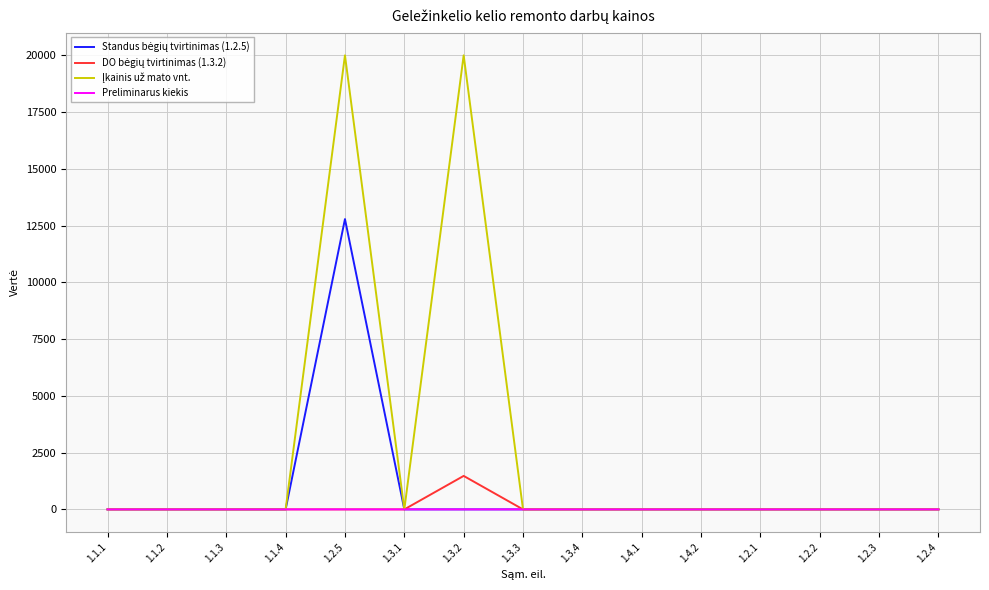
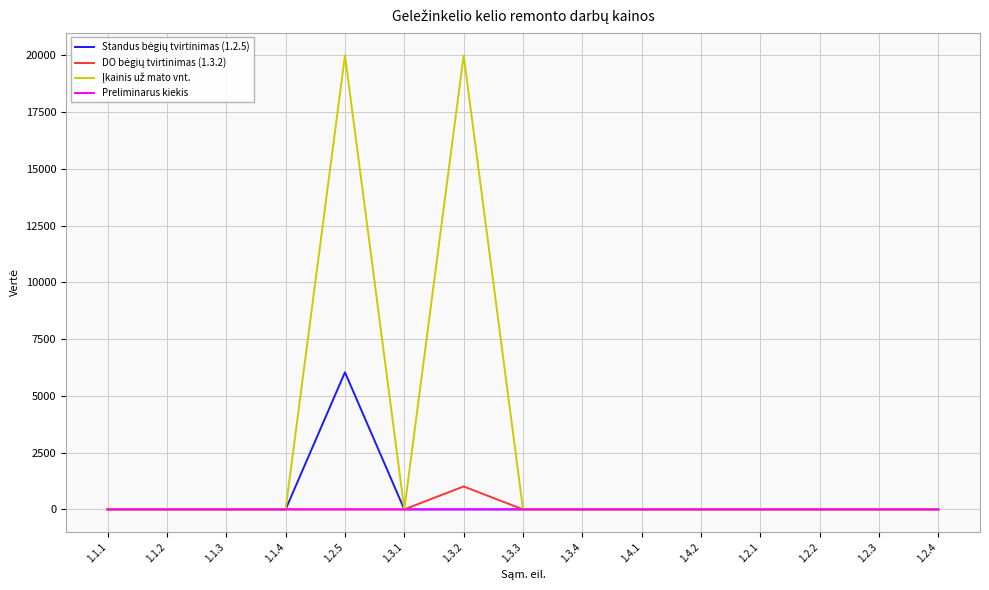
Standus bėgių tvirtinimas (1.2.5), 1.2.5: 12800 -> 6000
DO bėgių tvirtinimas (1.3.2), 1.3.2: 1500 -> 1000
